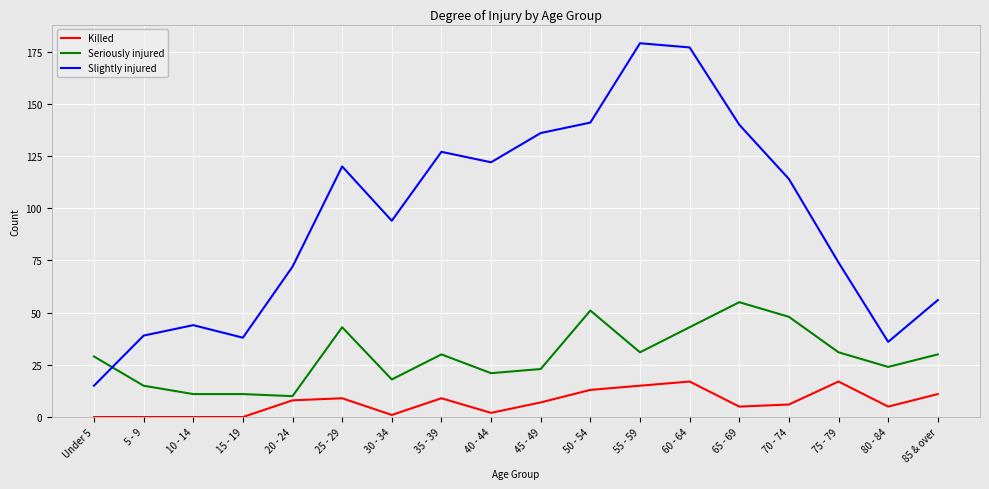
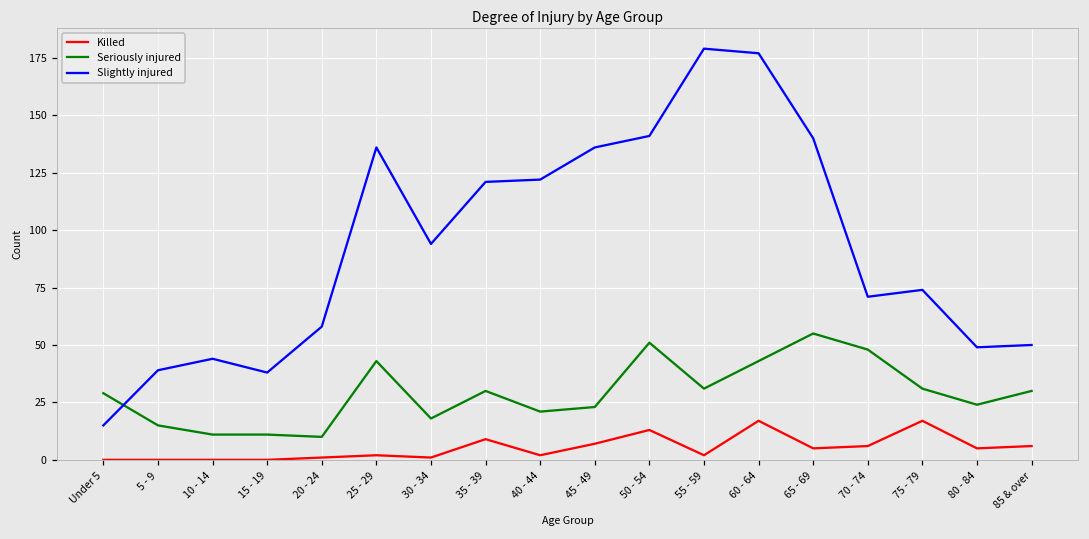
Killed, 20 - 24: 8 -> 1
Slightly injured, 20 - 24: 72 -> 58
Killed, 25 - 29: 9 -> 2
Slightly injured, 25 - 29: 120 -> 136
Slightly injured, 35 - 39: 127 -> 121
Killed, 55 - 59: 15 -> 2
Slightly injured, 70 - 74: 114 -> 71
Slightly injured, 80 - 84: 36 -> 49
Killed, 85 & over: 11 -> 6
Slightly injured, 85 & over: 56 -> 50
